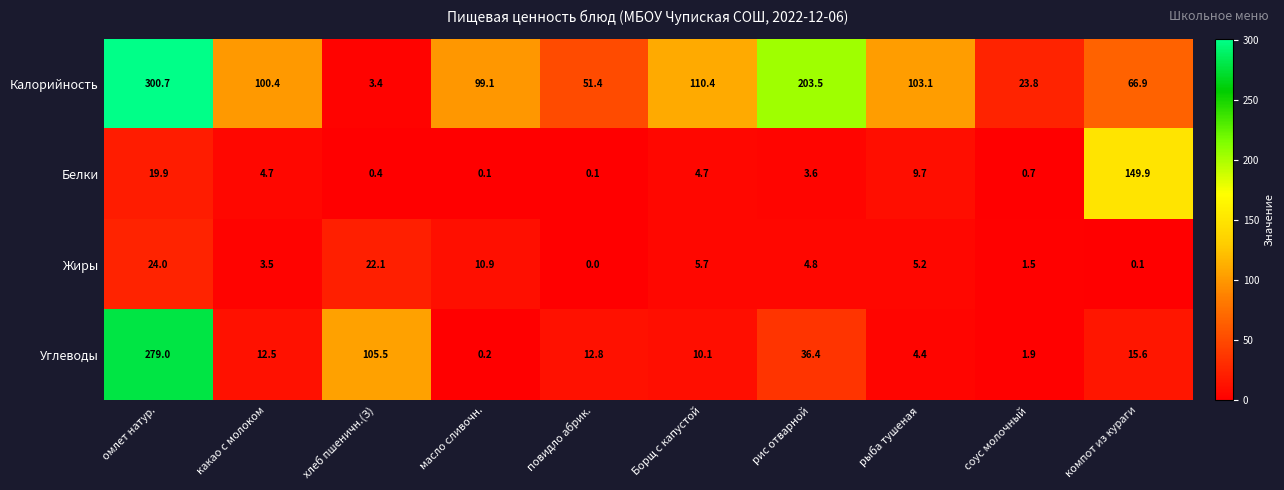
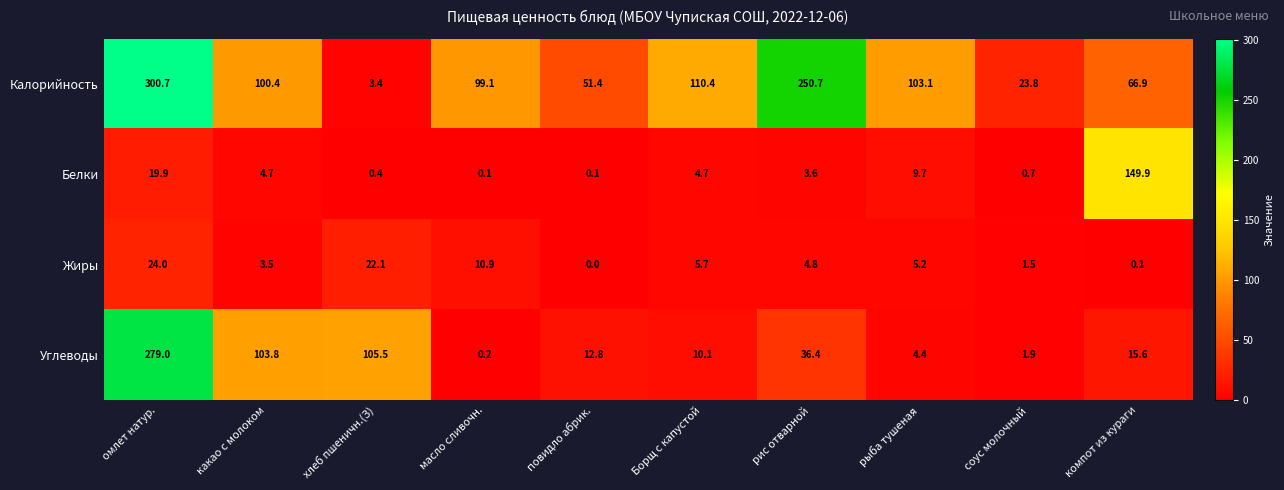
Калорийность, рис отварной: 203.5 -> 250.7
Углеводы, какао с молоком: 12.5 -> 103.8
